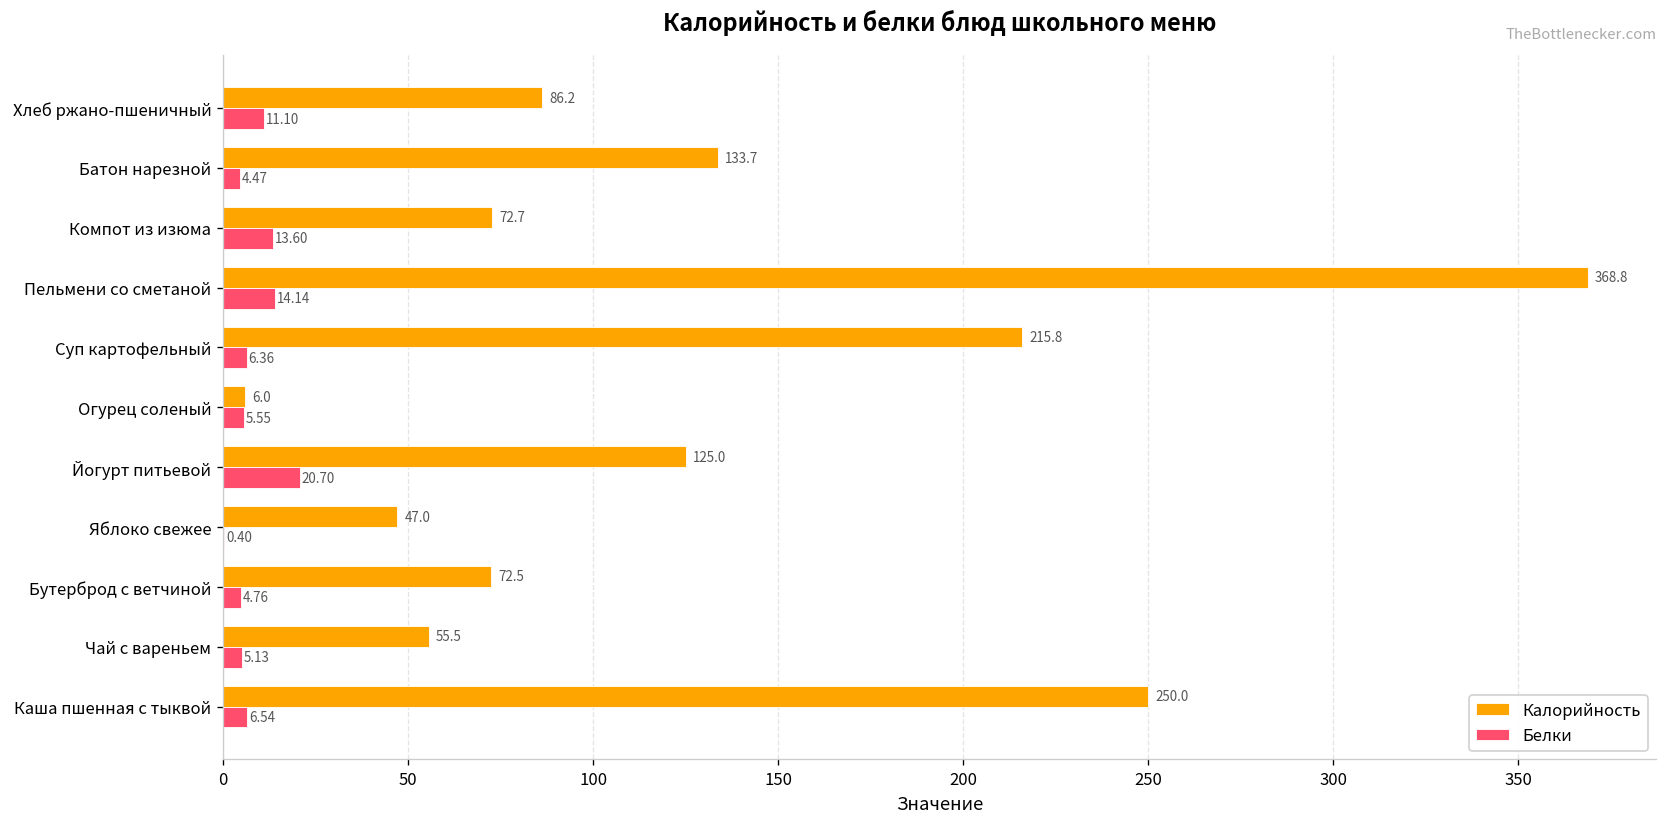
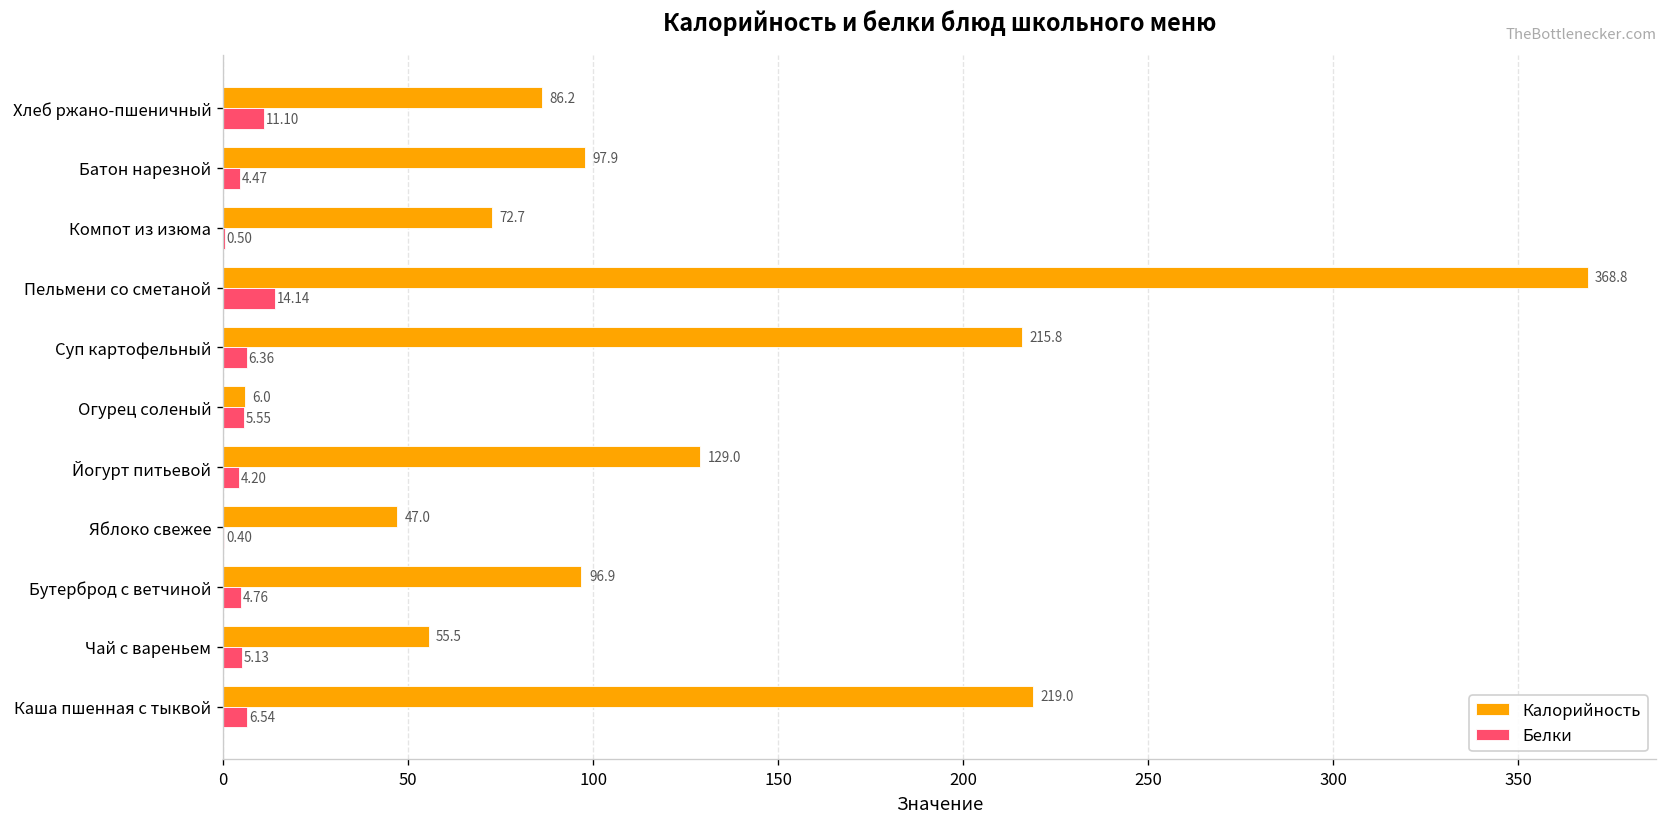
Калорийность, Батон нарезной: 133.7 -> 97.9
Белки, Компот из изюма: 13.60 -> 0.50
Калорийность, Йогурт питьевой: 125.0 -> 129.0
Белки, Йогурт питьевой: 20.70 -> 4.20
Калорийность, Бутерброд с ветчиной: 72.5 -> 96.9
Калорийность, Каша пшенная с тыквой: 250.0 -> 219.0
